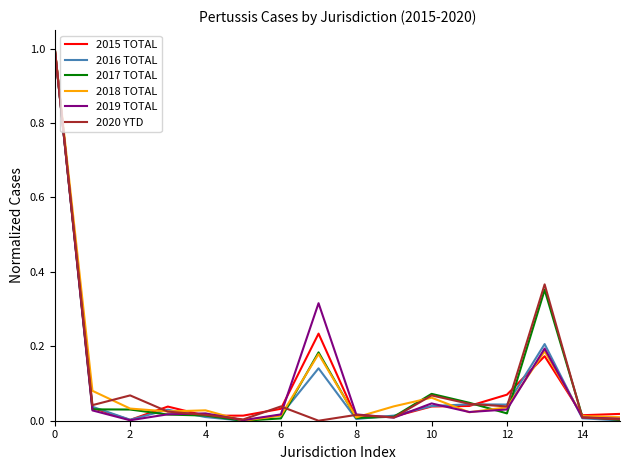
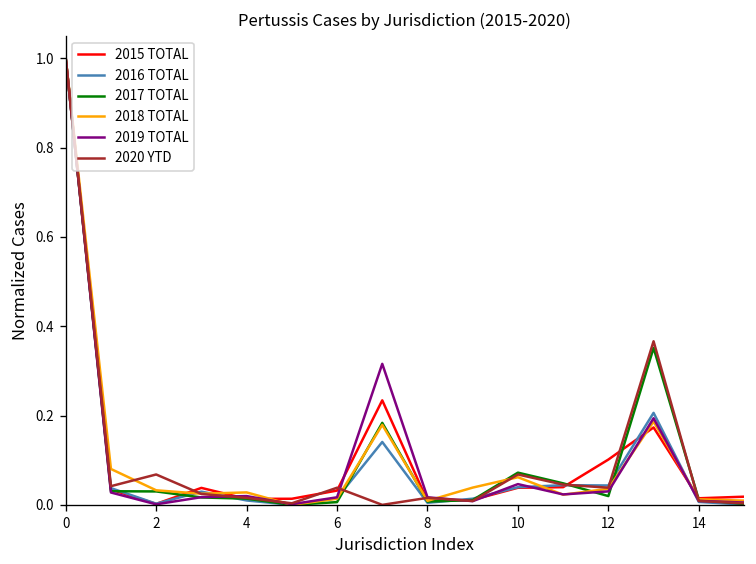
2015 TOTAL, 12: 0.07 -> 0.10
